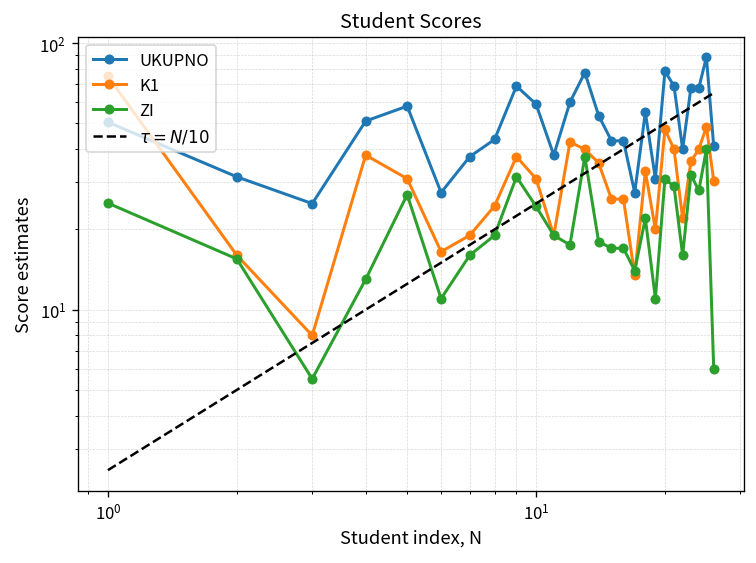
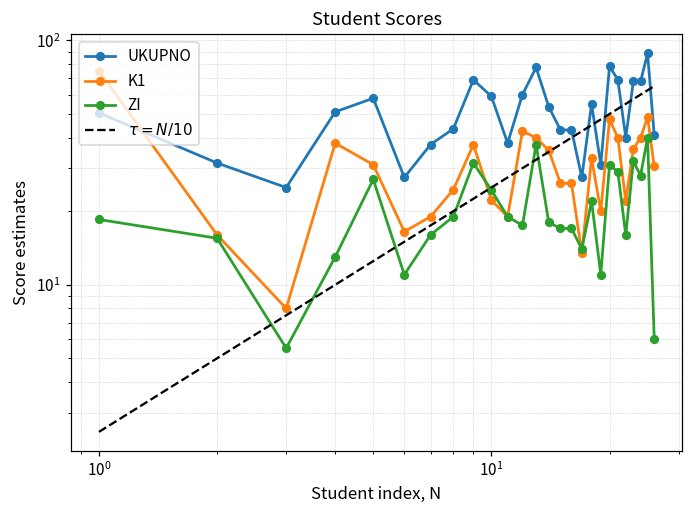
ZI, 10^0: 25 -> 19
K1, 10^1: 31 -> 22
